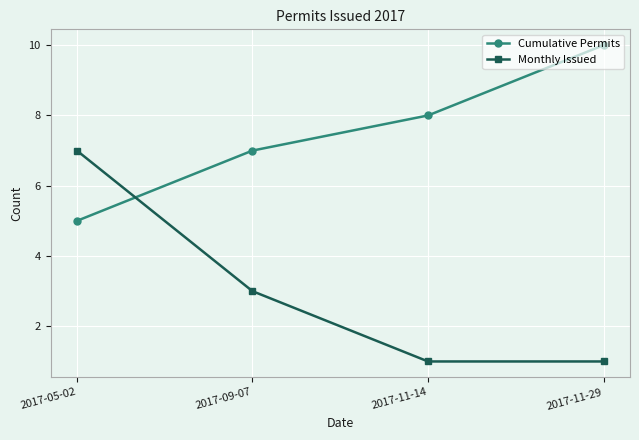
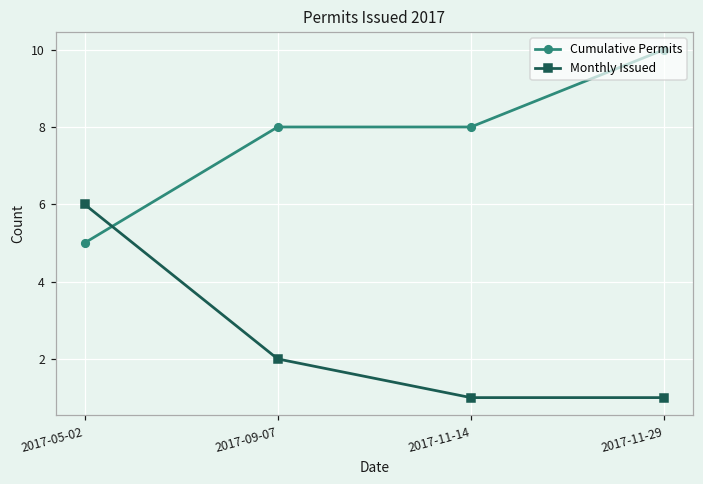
Monthly Issued, 2017-05-02: 7 -> 6
Cumulative Permits, 2017-09-07: 7 -> 8
Monthly Issued, 2017-09-07: 3 -> 2
